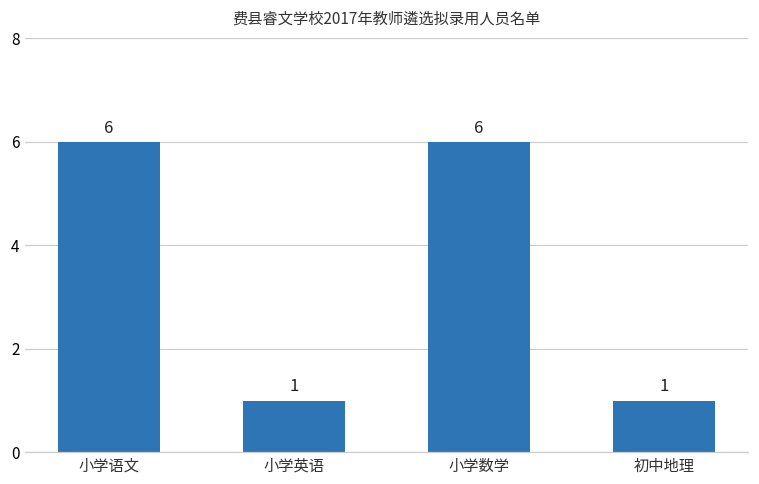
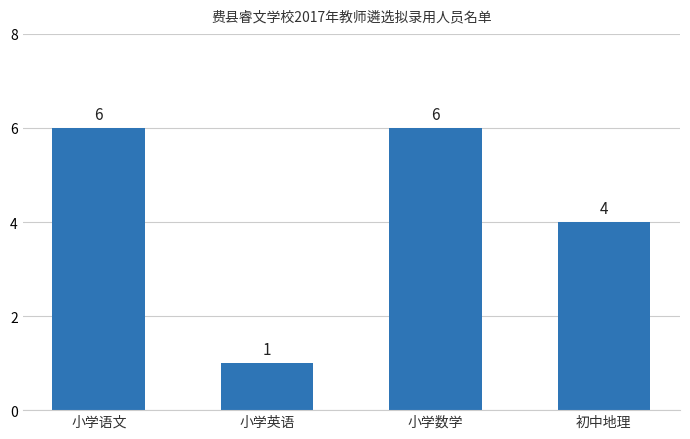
初中地理: 1 -> 4
